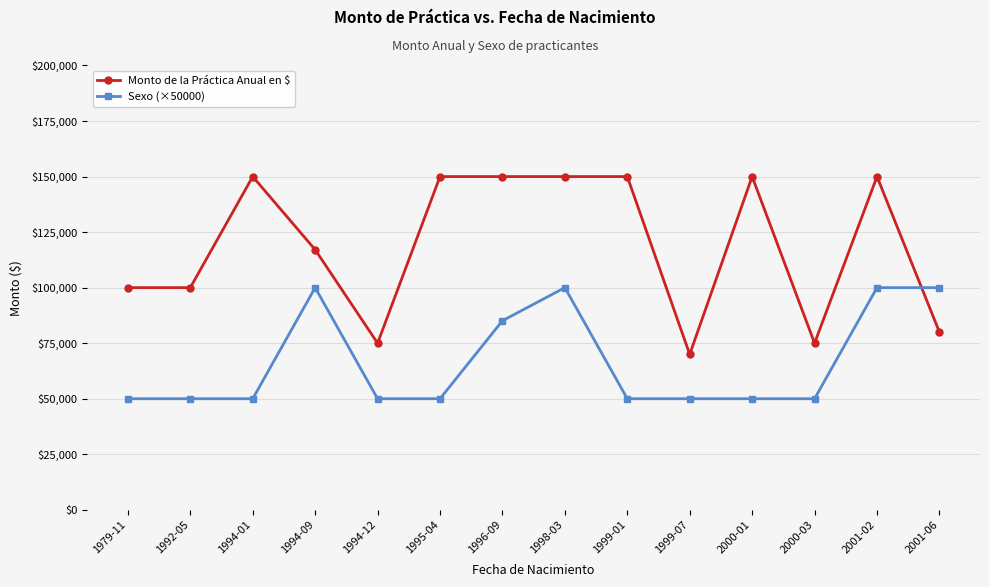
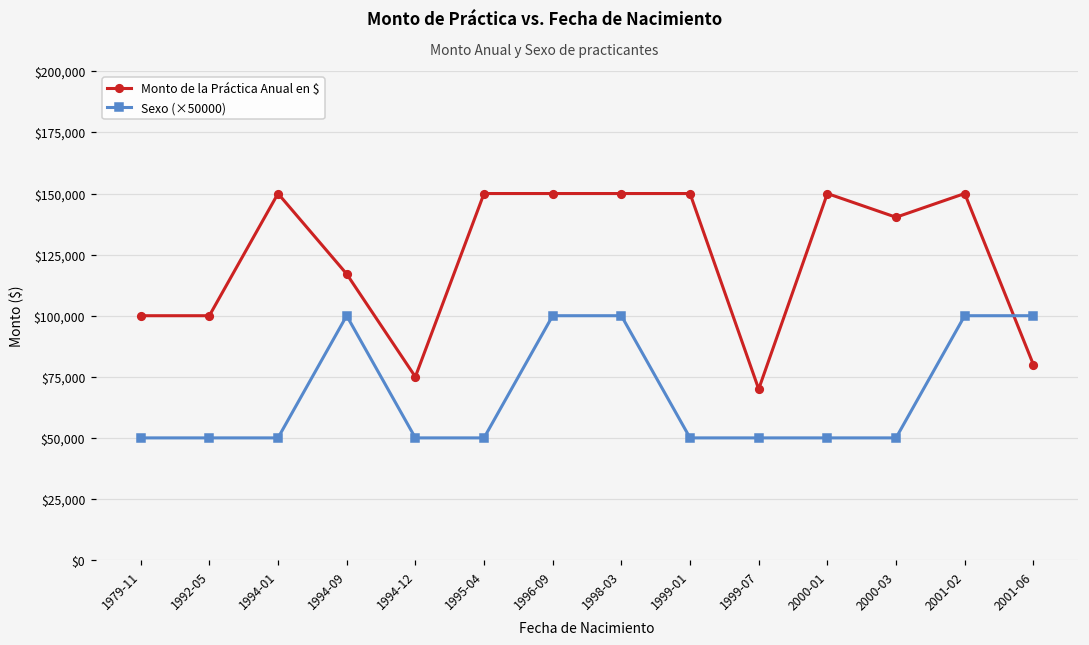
Sexo (×50000), 1996-09: $85,000 -> $100,000
Monto de la Práctica Anual en $, 2000-03: $75,000 -> $140,000
